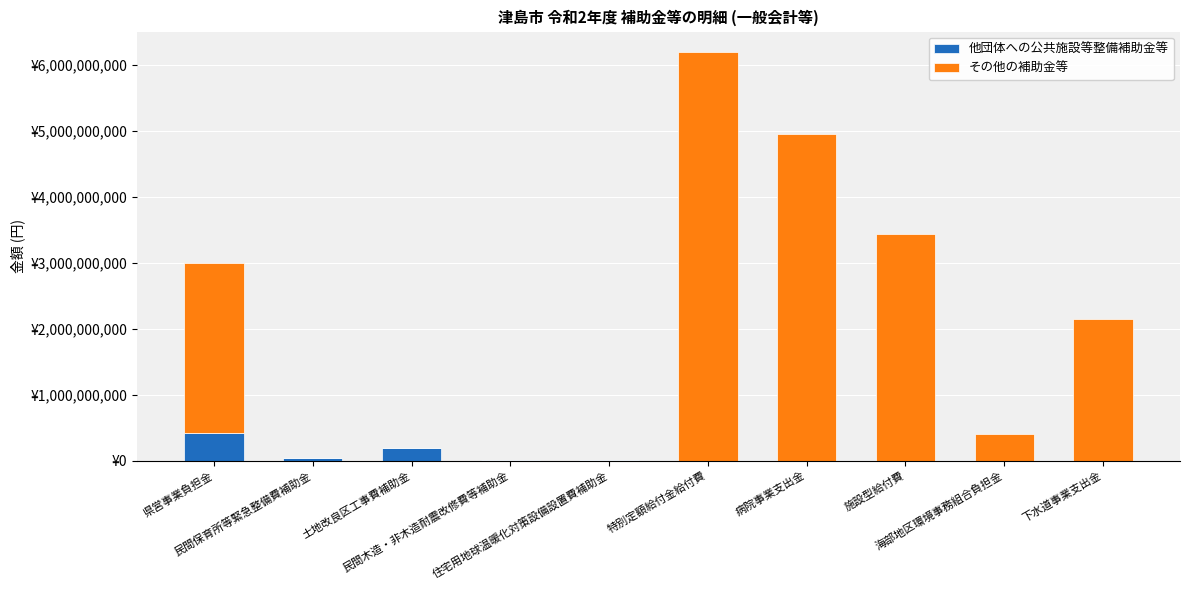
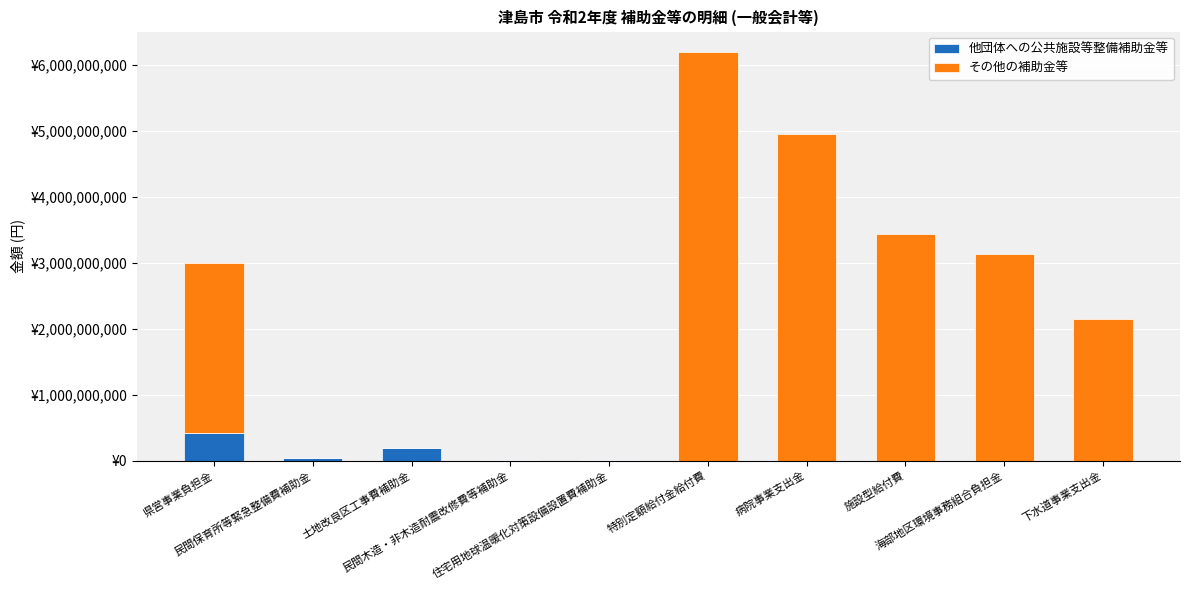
その他の補助金等, 海部地区環境事務組合負担金: ¥400,000,000 -> ¥3,100,000,000
